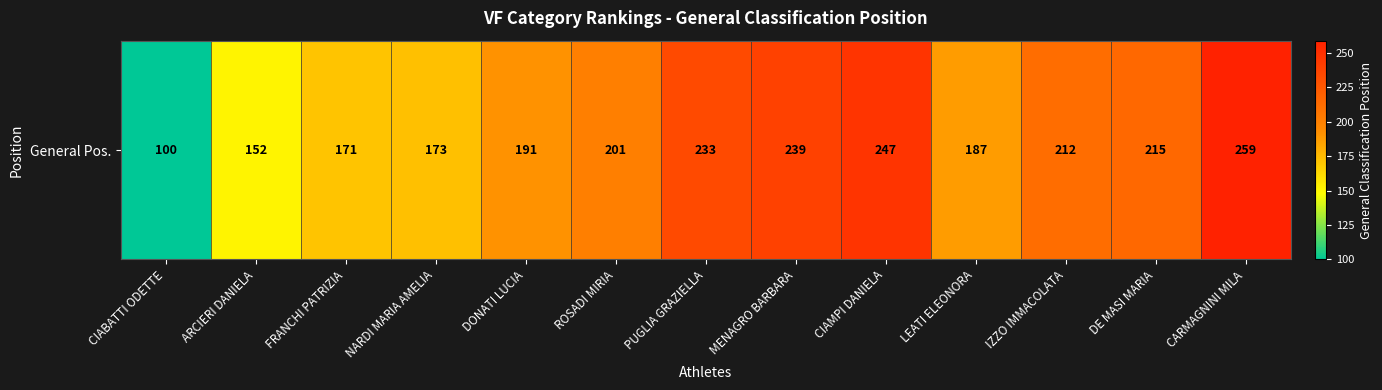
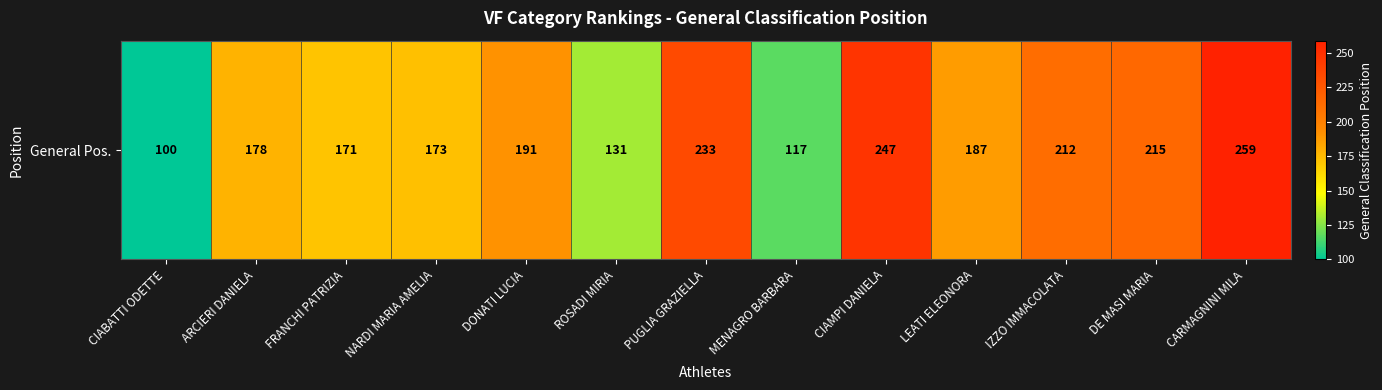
General Pos., ARCIERI DANIELA: 152 -> 178
General Pos., ROSADI MIRIA: 201 -> 131
General Pos., MENAGRO BARBARA: 239 -> 117
